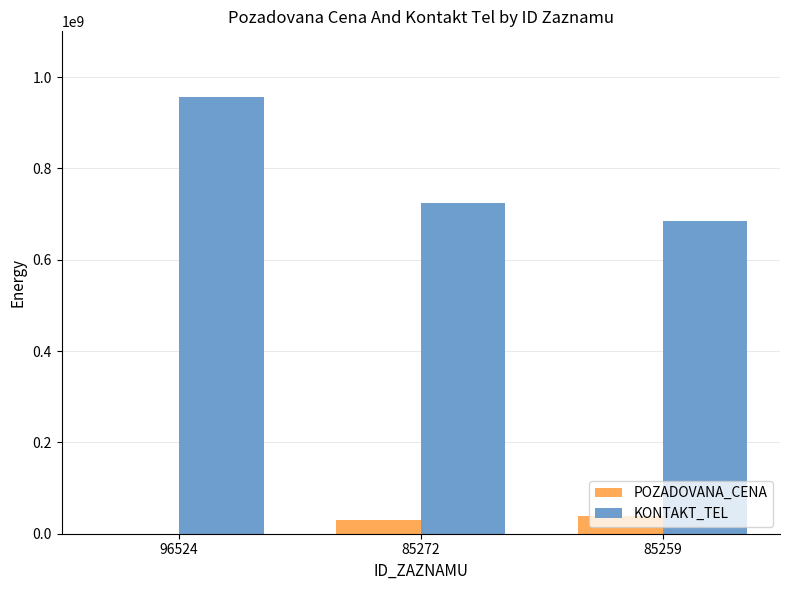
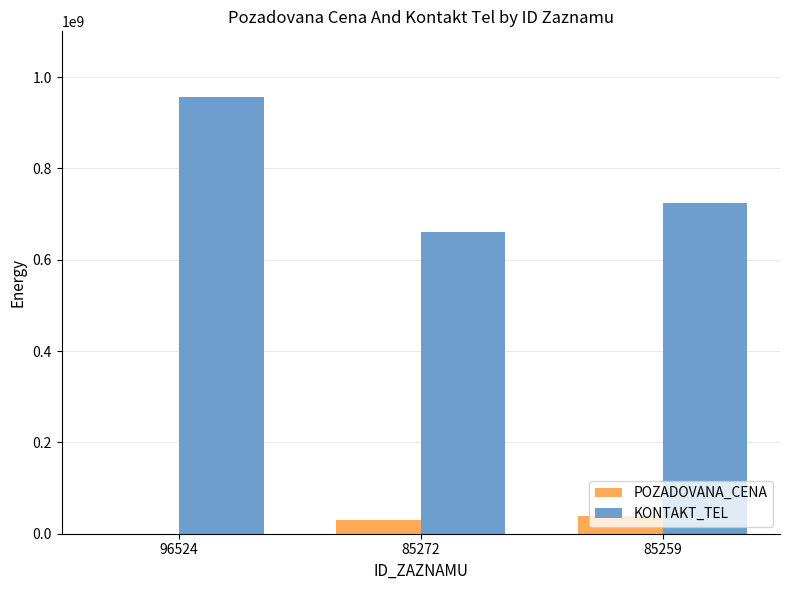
KONTAKT_TEL, 85272: 720000000 -> 660000000
KONTAKT_TEL, 85259: 680000000 -> 720000000
